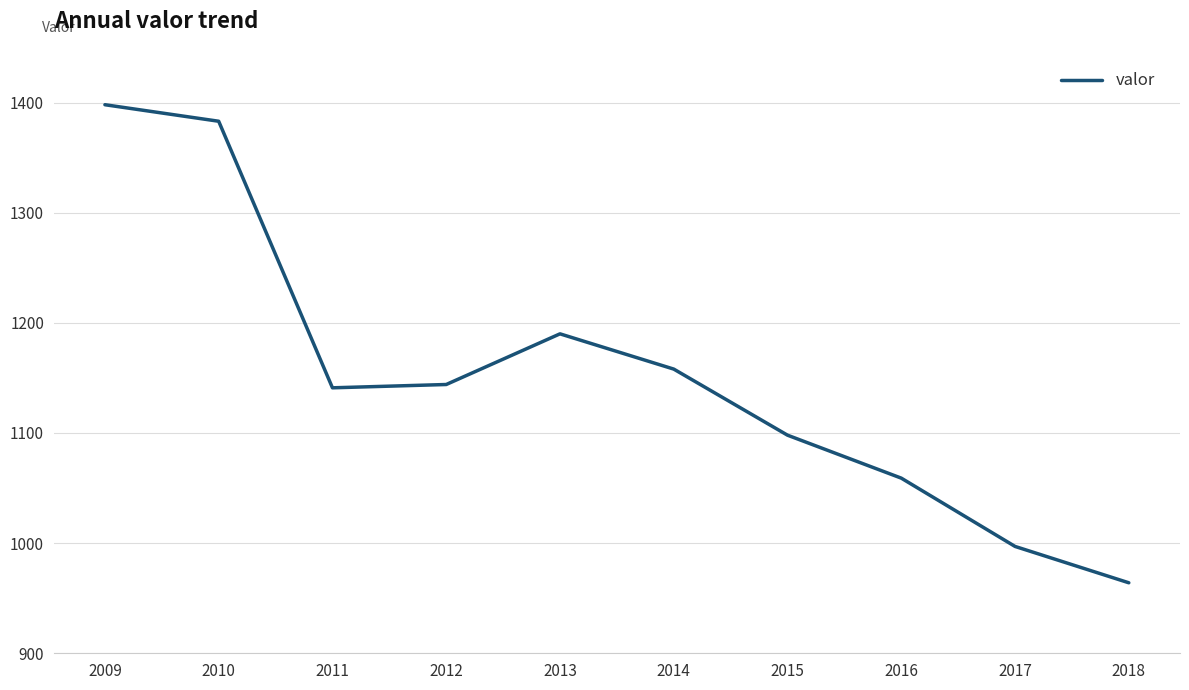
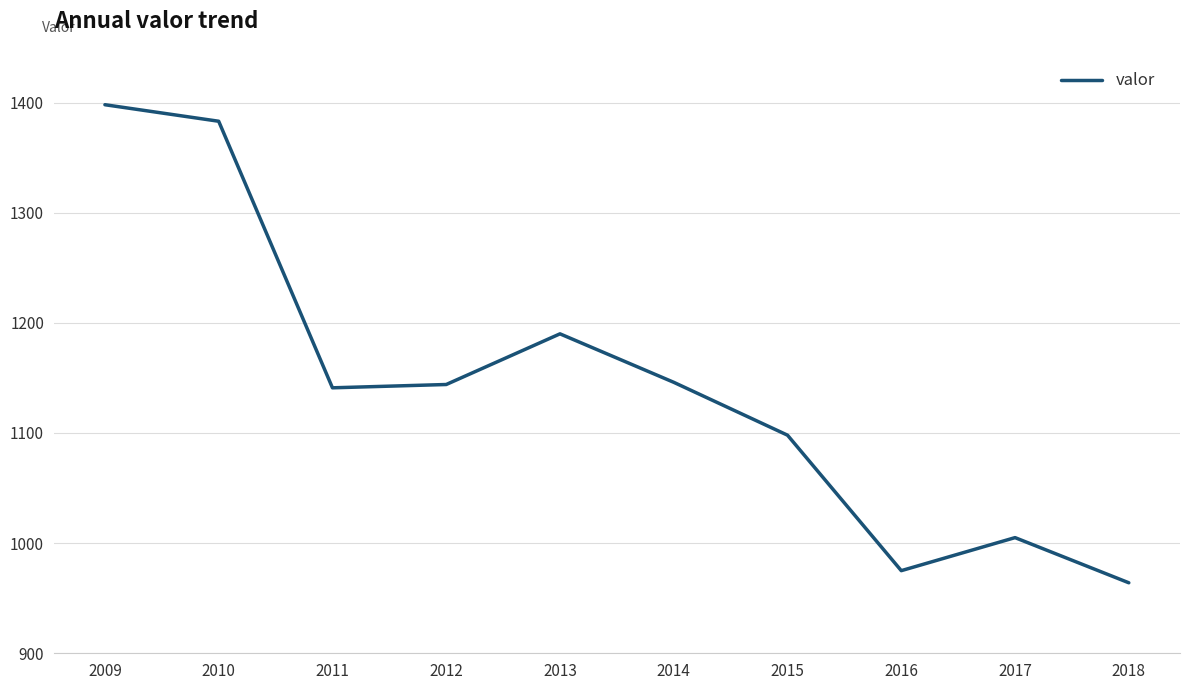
2014: 1158 -> 1146
2016: 1059 -> 975
2017: 997 -> 1005
